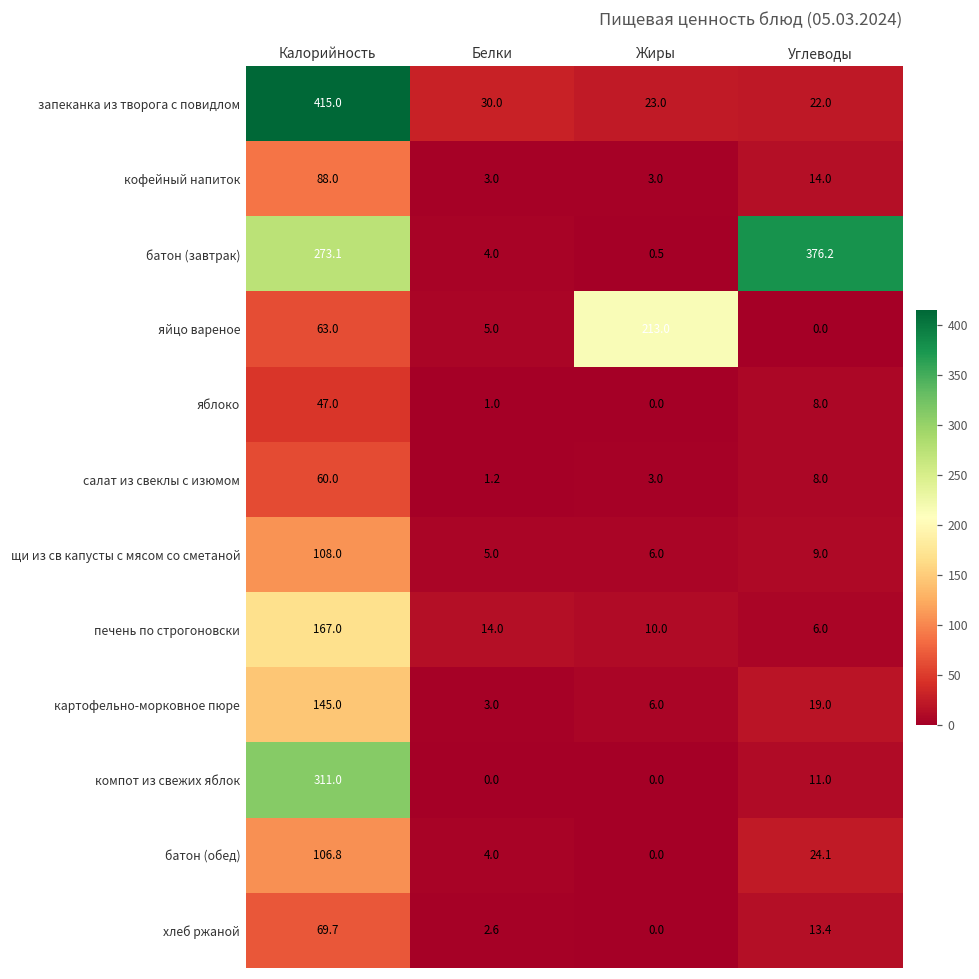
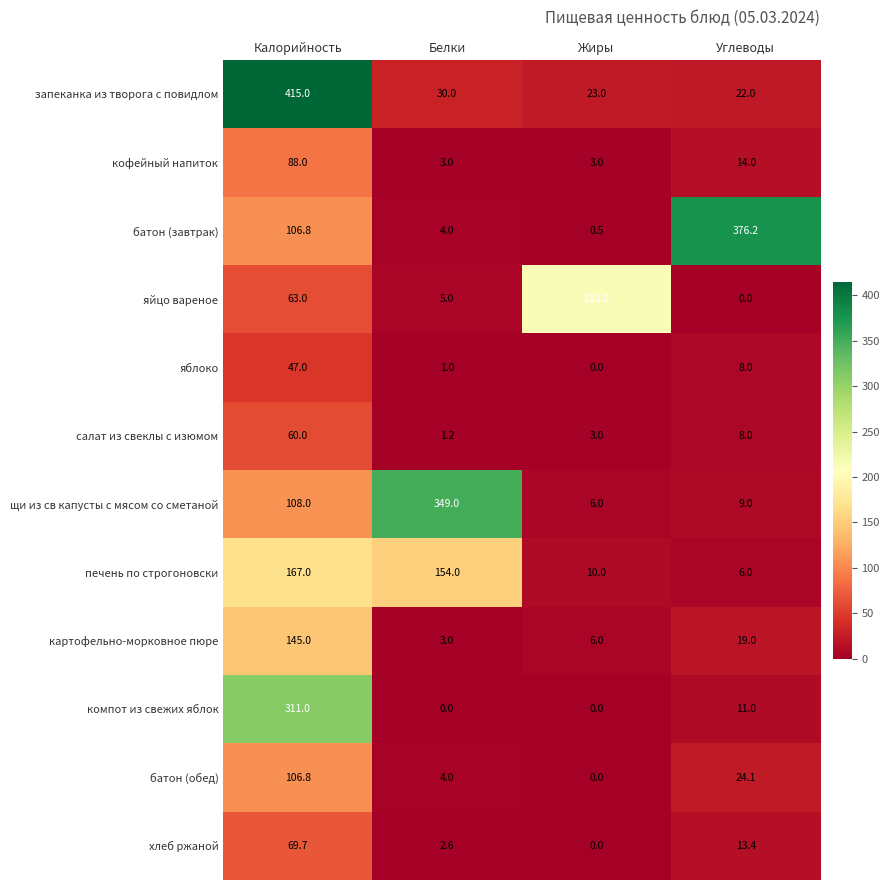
батон (завтрак), Калорийность: 273.1 -> 106.8
щи из св капусты с мясом со сметаной, Белки: 5.0 -> 349.0
печень по строгоновски, Белки: 14.0 -> 154.0
